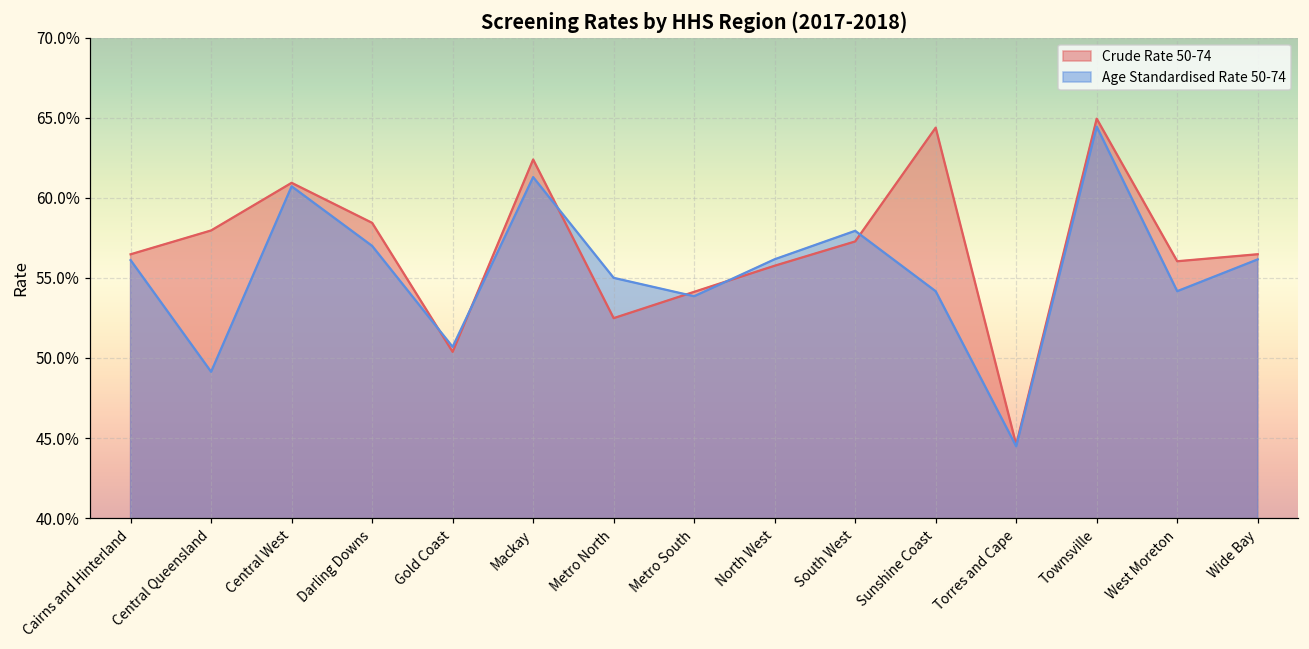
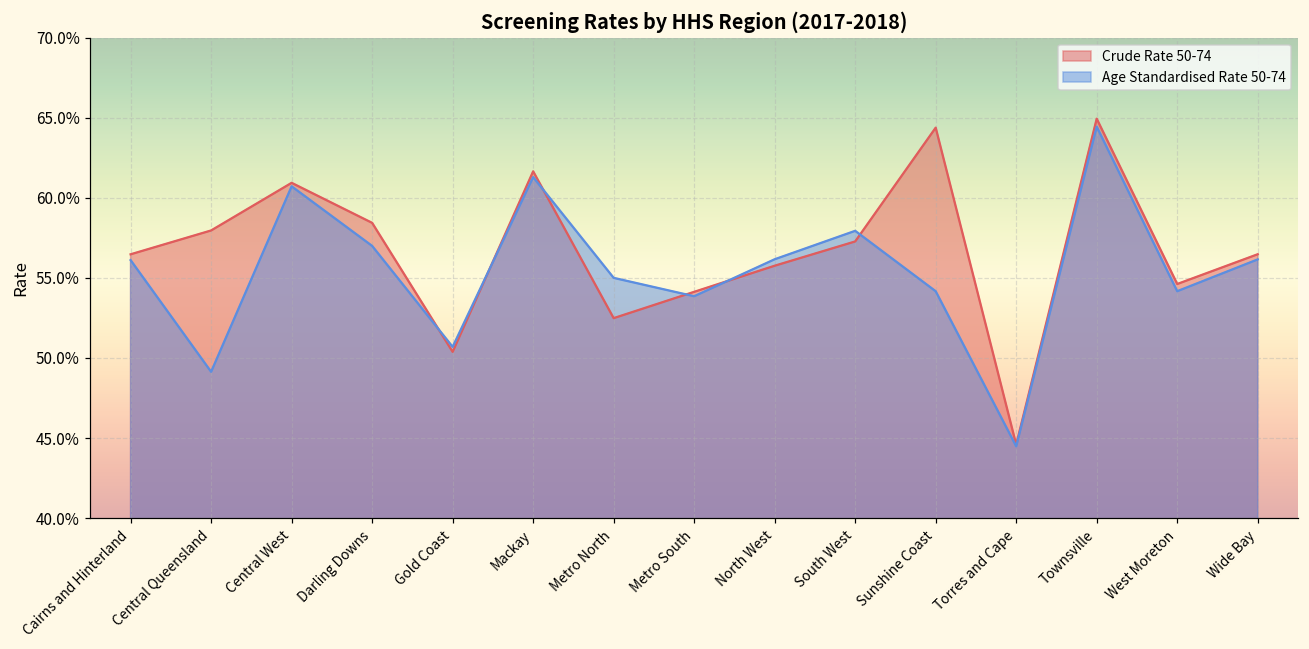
Crude Rate 50-74, Mackay: 62.4% -> 61.7%
Crude Rate 50-74, West Moreton: 56.0% -> 54.6%
